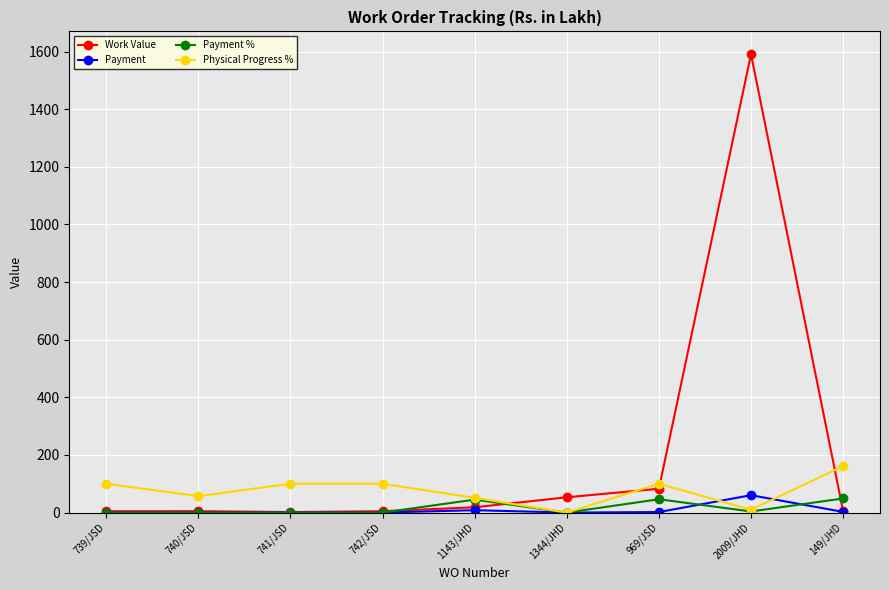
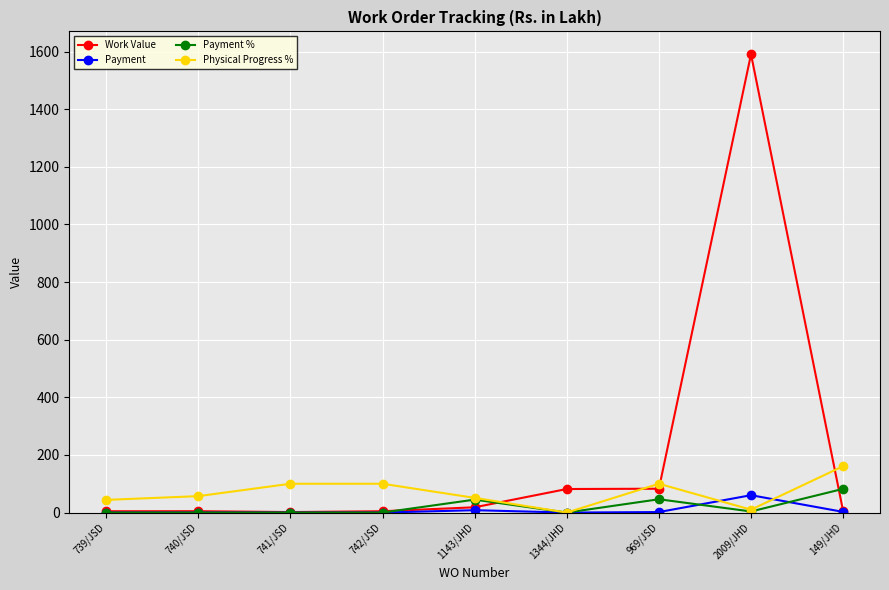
Physical Progress %, 739/JSD: 100 -> 40
Work Value, 1344/JHD: 50 -> 80
Payment %, 149/JHD: 50 -> 80
